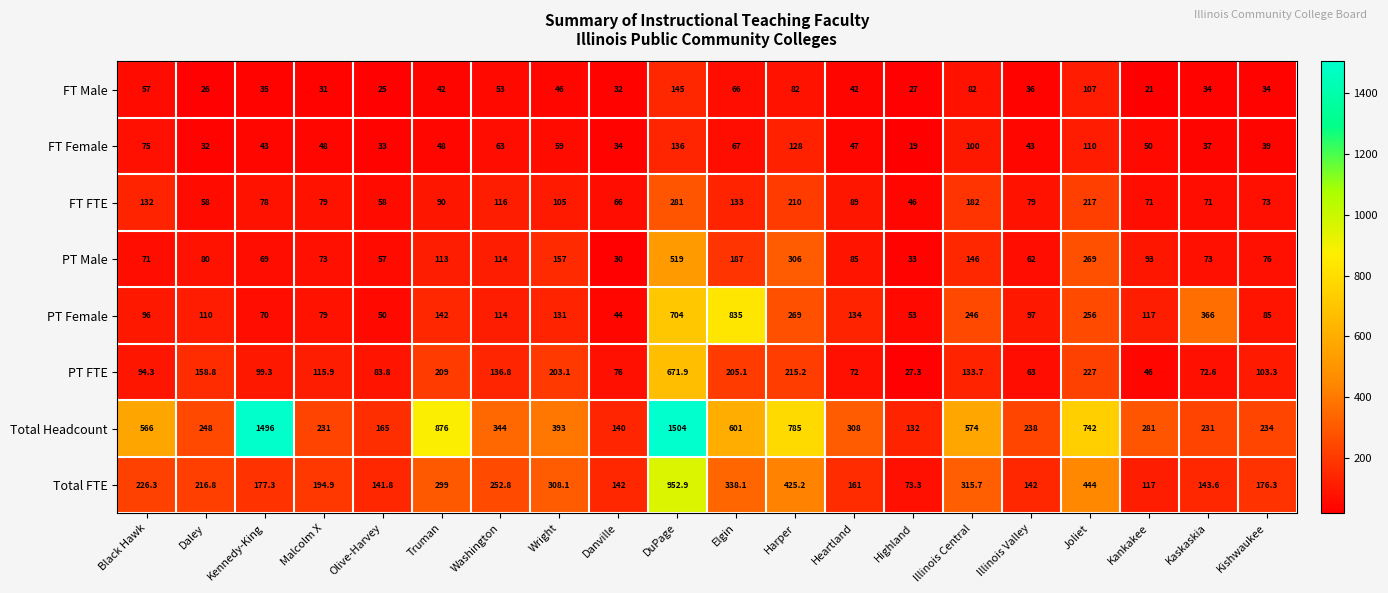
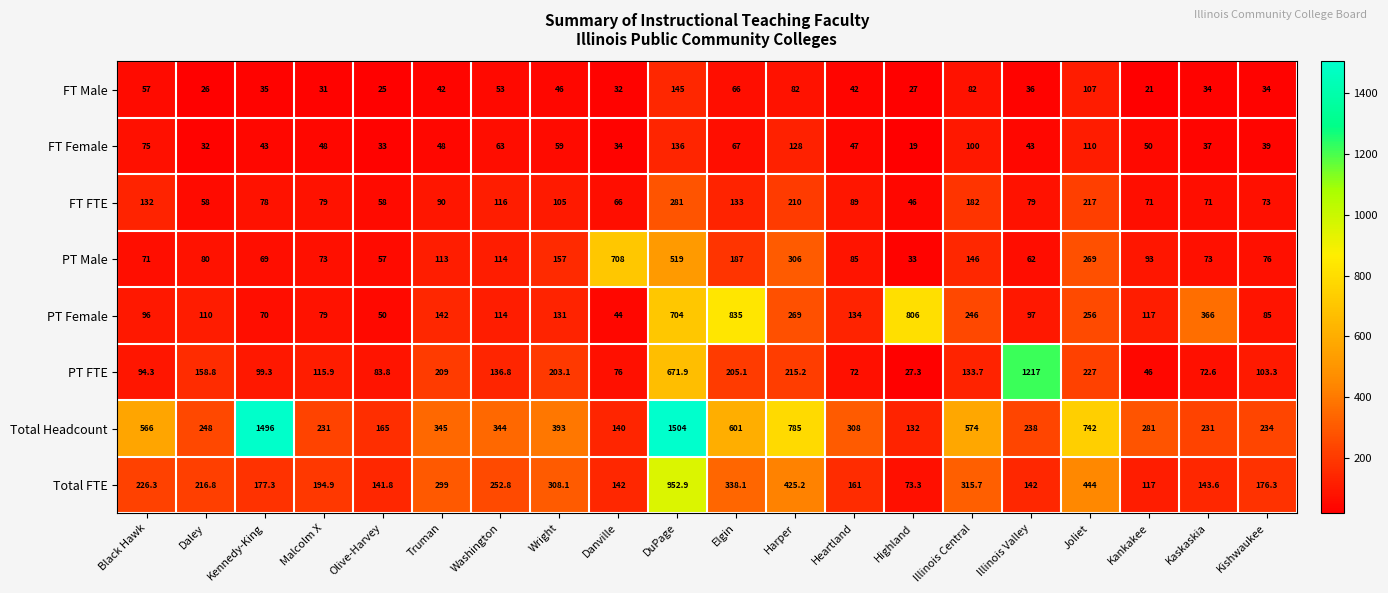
PT Male, Danville: 30 -> 708
PT Female, Highland: 53 -> 806
PT FTE, Illinois Valley: 63 -> 1217
Total Headcount, Truman: 876 -> 345
